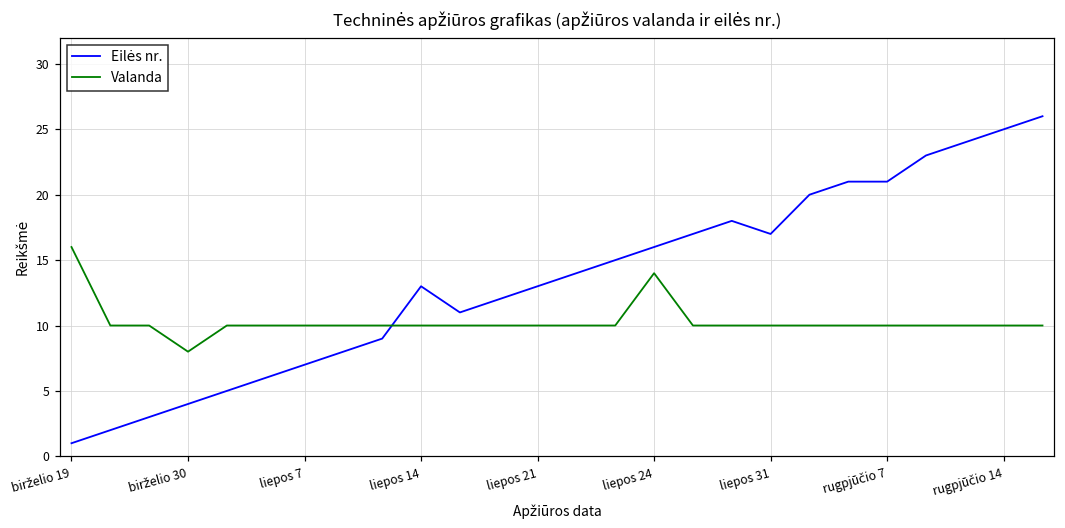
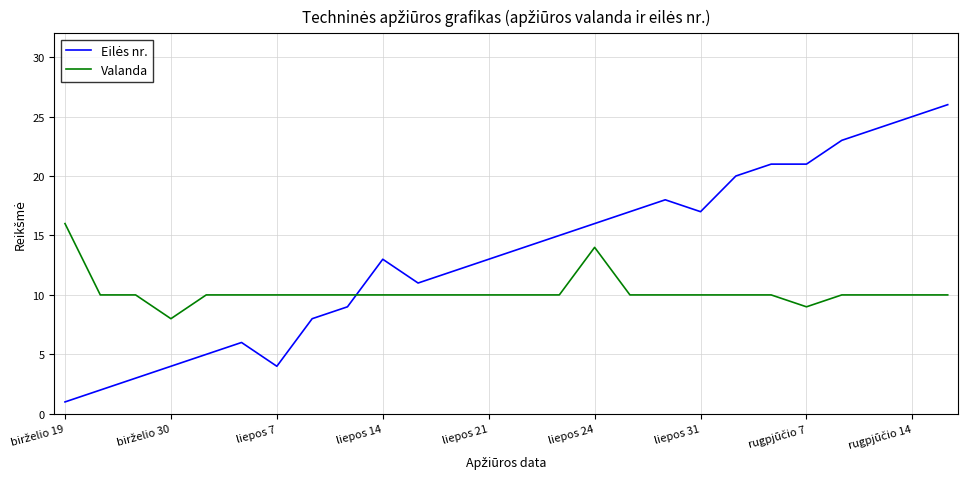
Eilės nr., liepos 7: 7 -> 4
Valanda, rugpjūčio 7: 10 -> 9
